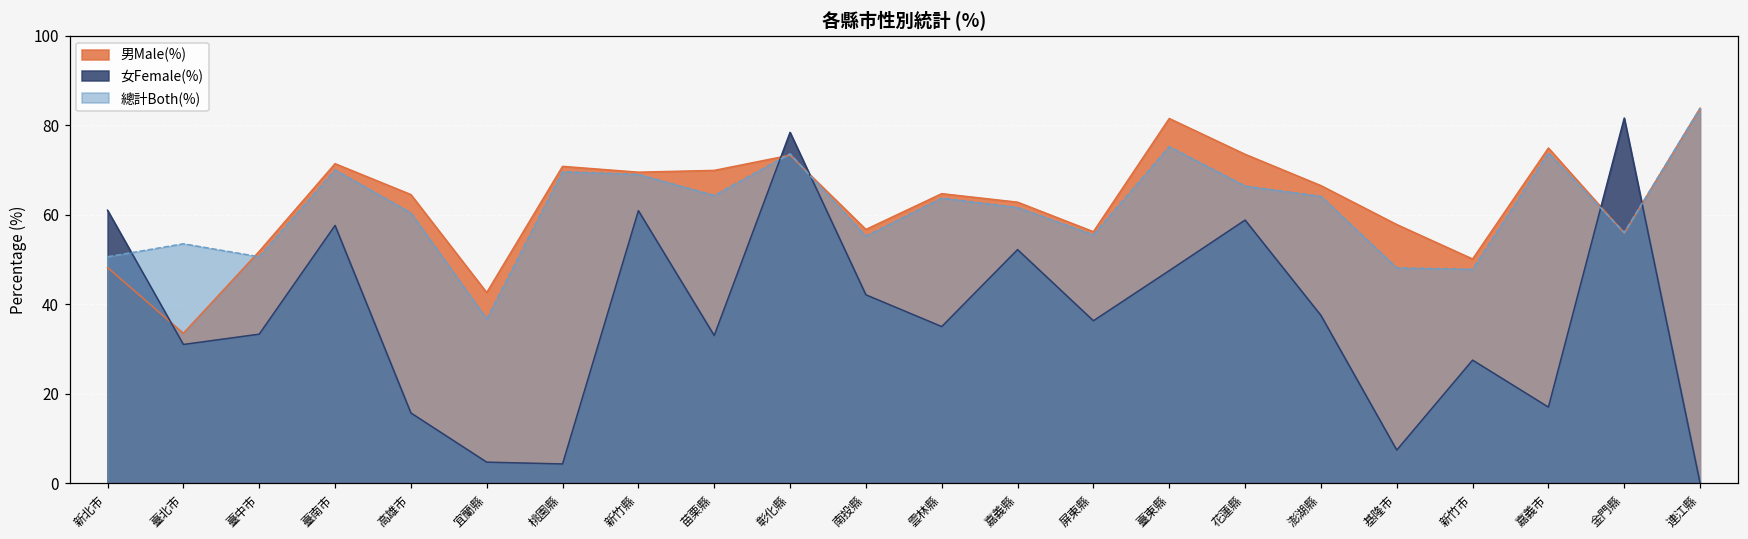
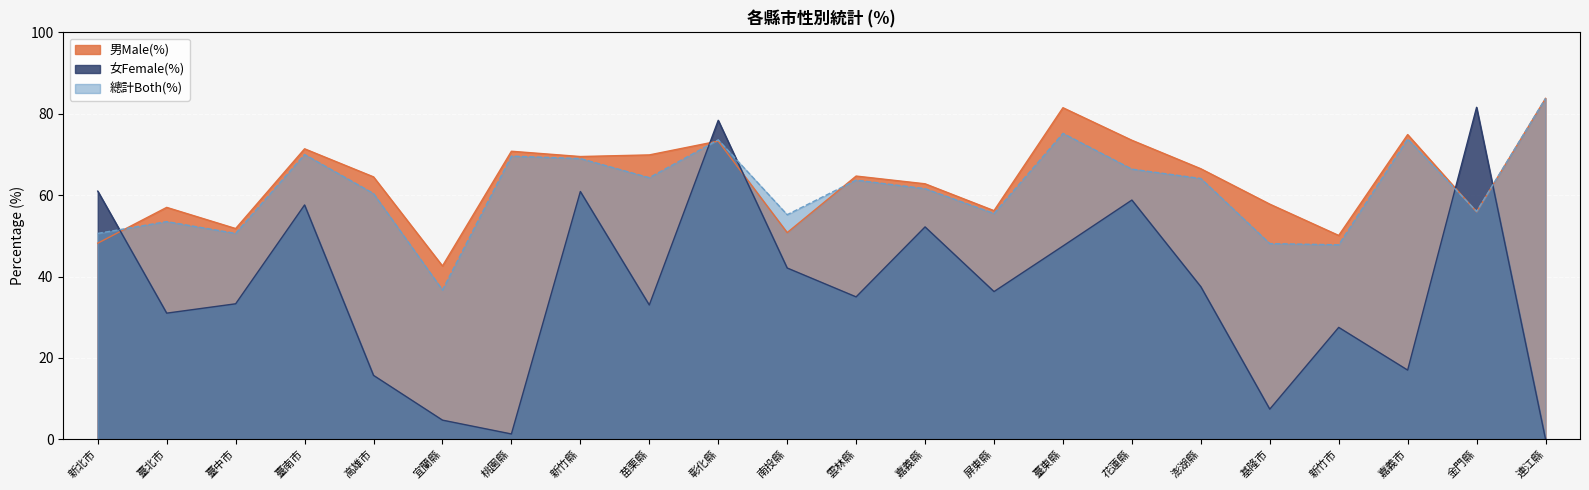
男Male(%), 臺北市: 34 -> 57
女Female(%), 桃園縣: 4 -> 1
男Male(%), 南投縣: 57 -> 51
